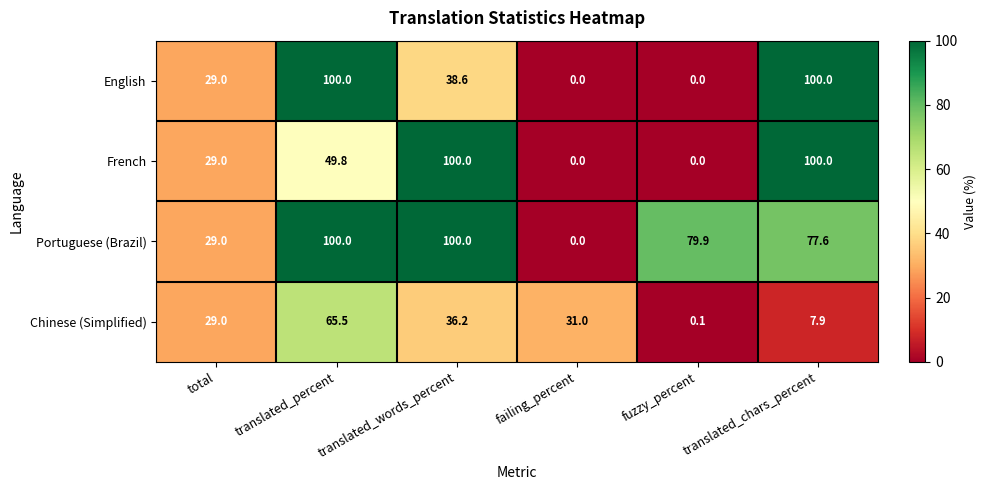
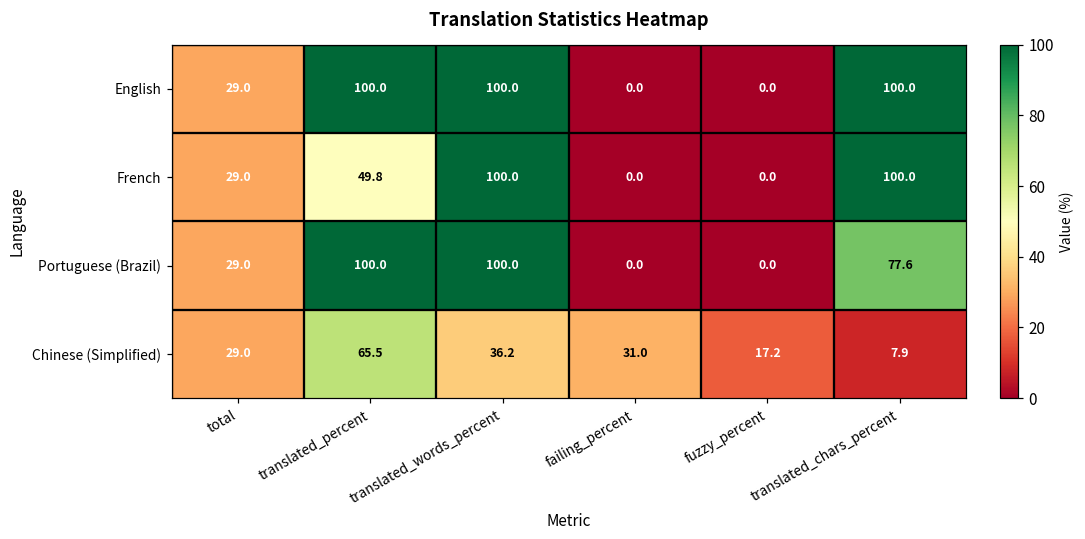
English, translated_words_percent: 38.6 -> 100.0
Portuguese (Brazil), fuzzy_percent: 79.9 -> 0.0
Chinese (Simplified), fuzzy_percent: 0.1 -> 17.2
